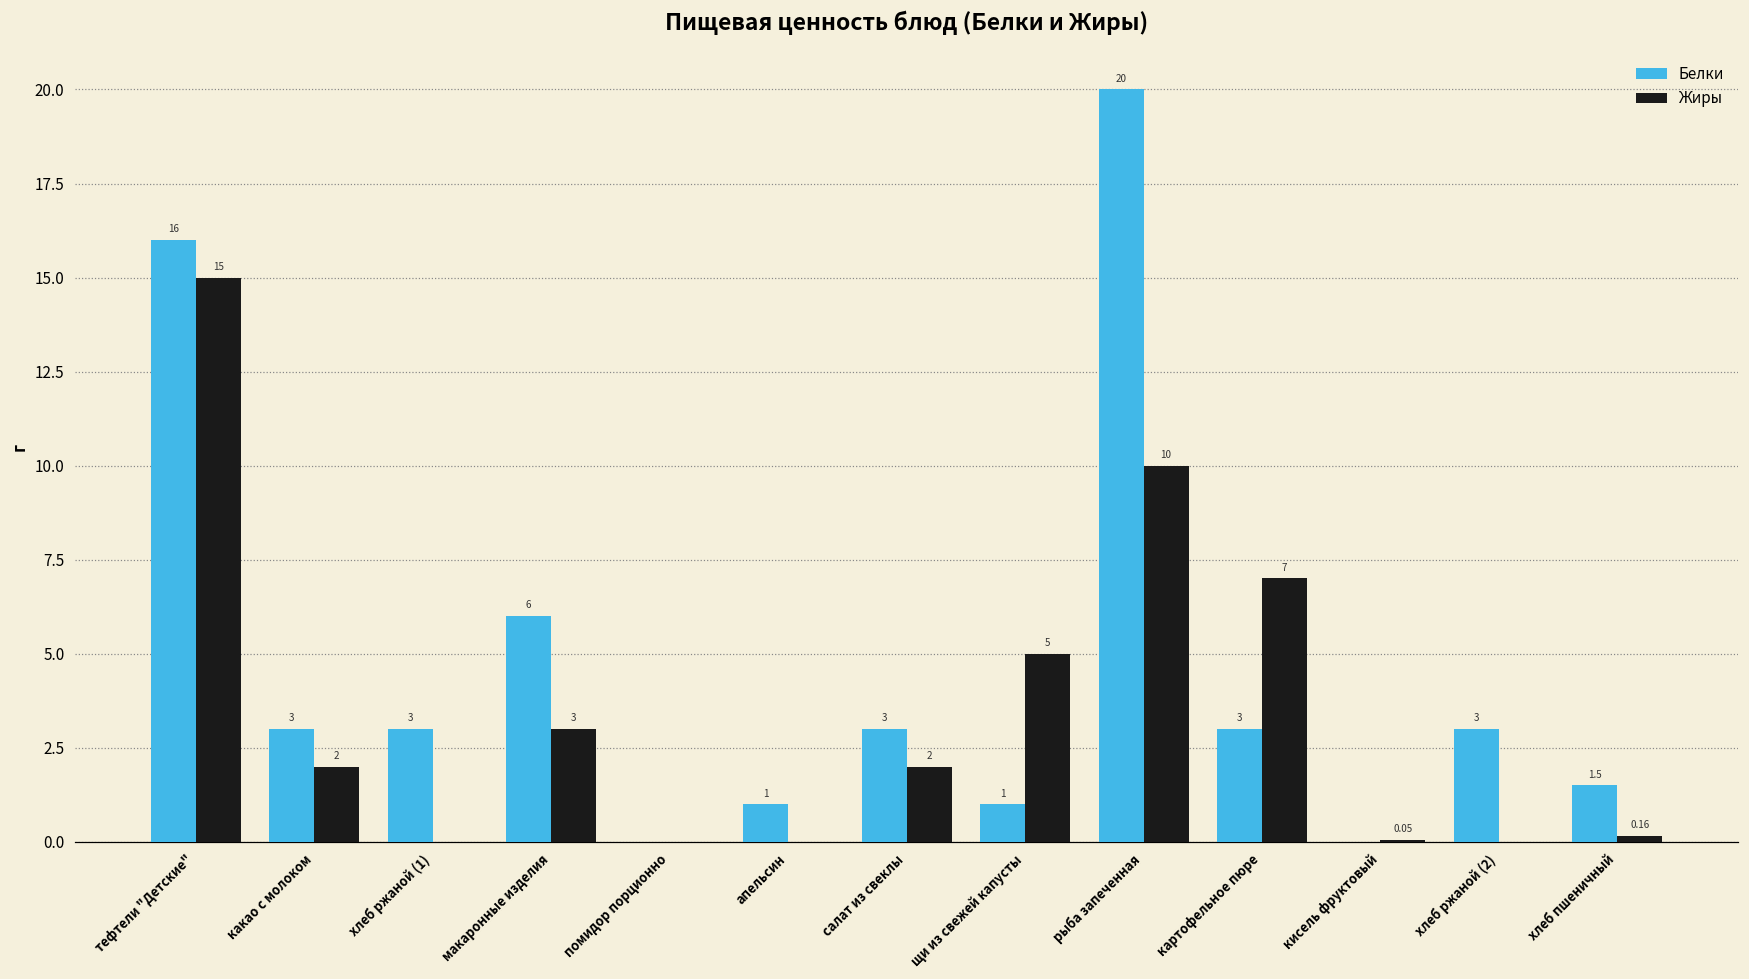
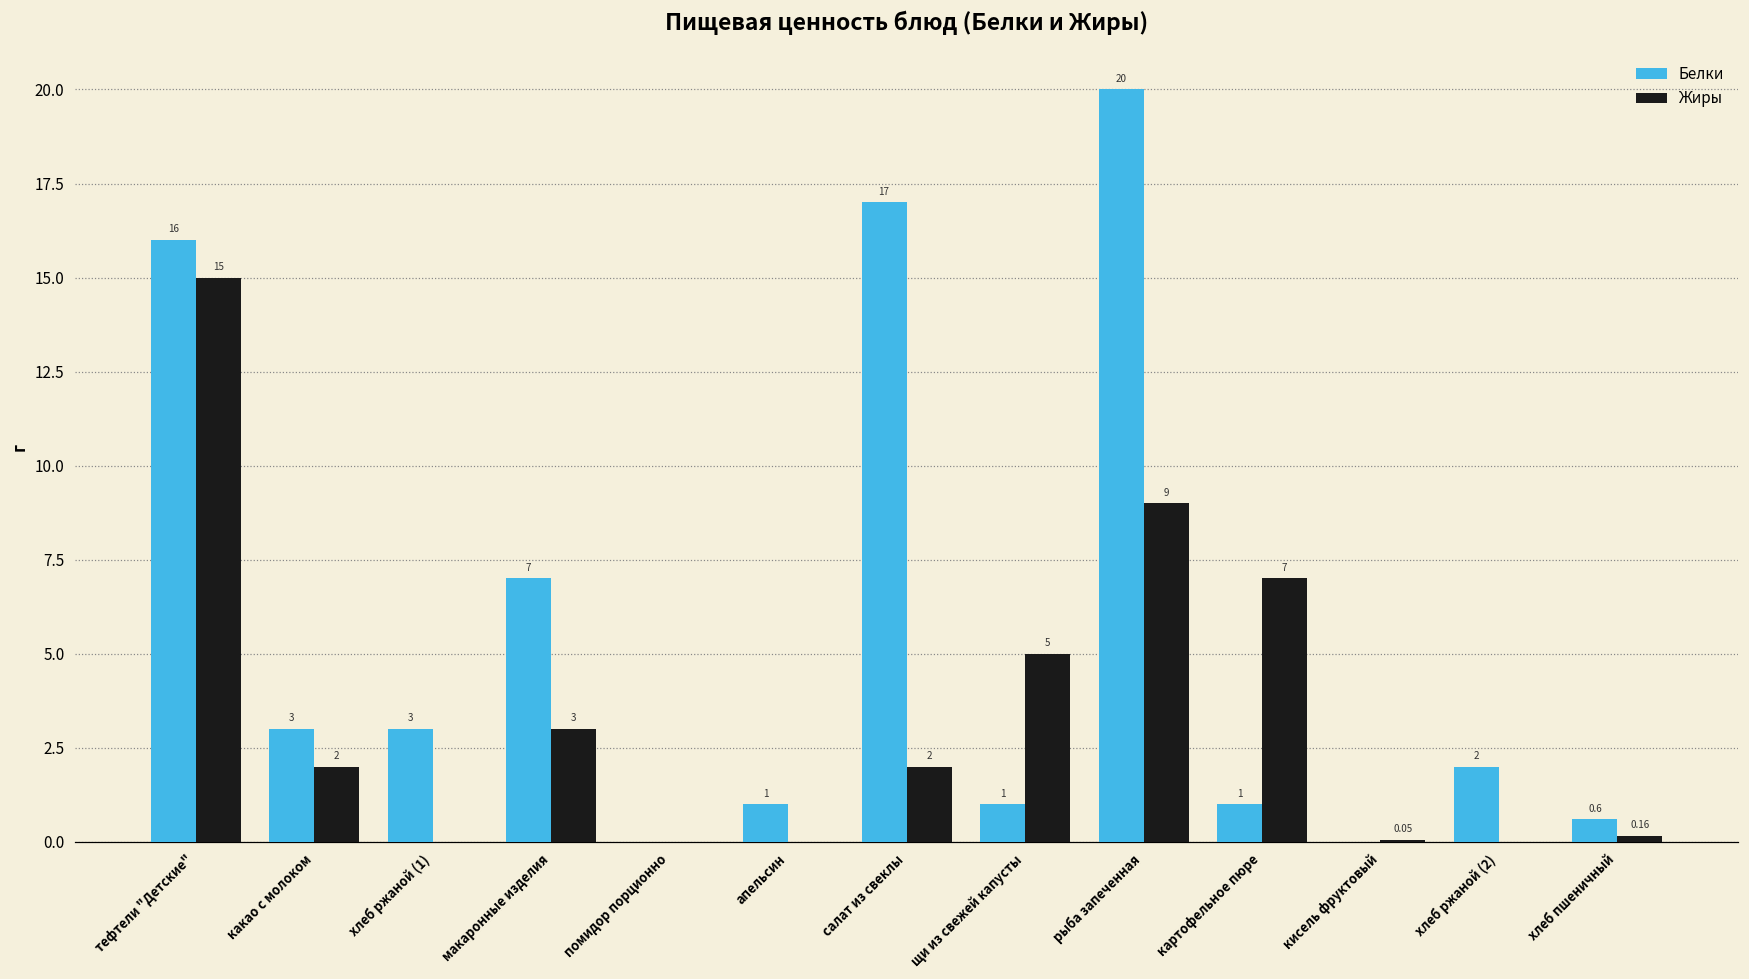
Белки, макаронные изделия: 6 -> 7
Белки, салат из свеклы: 3 -> 17
Жиры, рыба запеченная: 10 -> 9
Белки, картофельное пюре: 3 -> 1
Белки, хлеб ржаной (2): 3 -> 2
Белки, хлеб пшеничный: 1.5 -> 0.6
